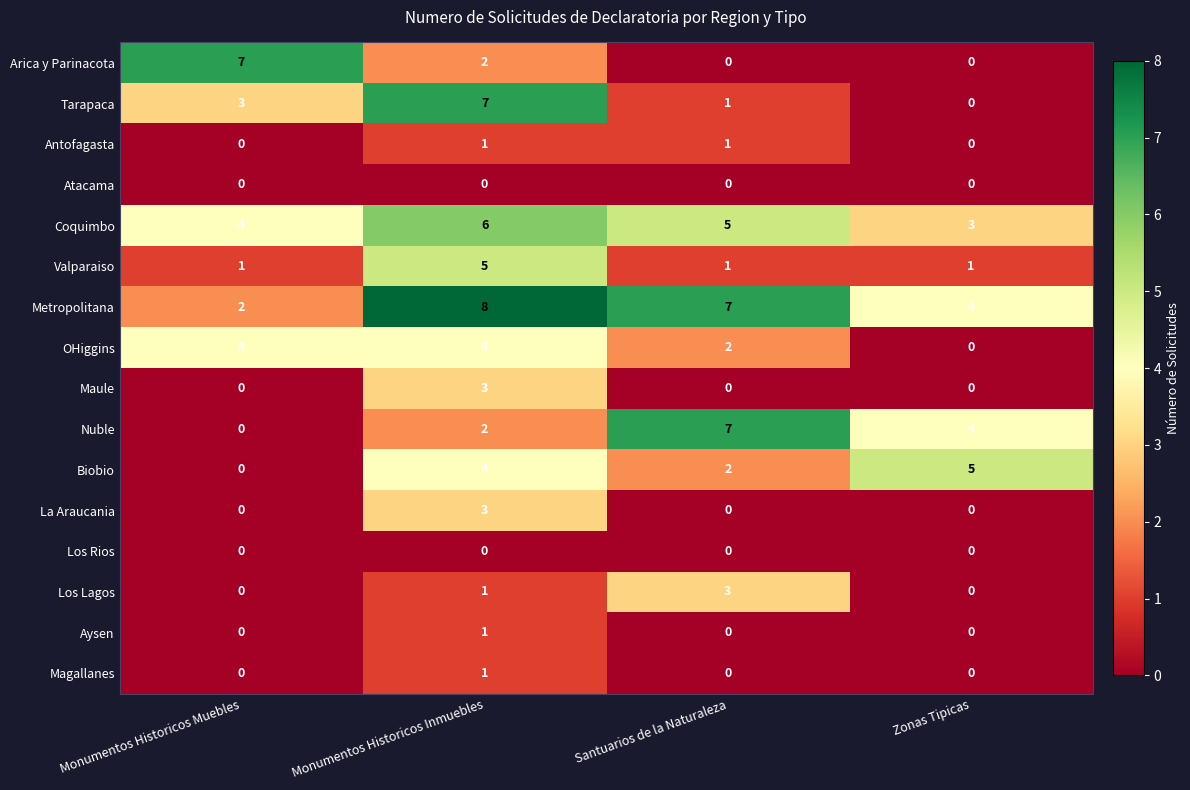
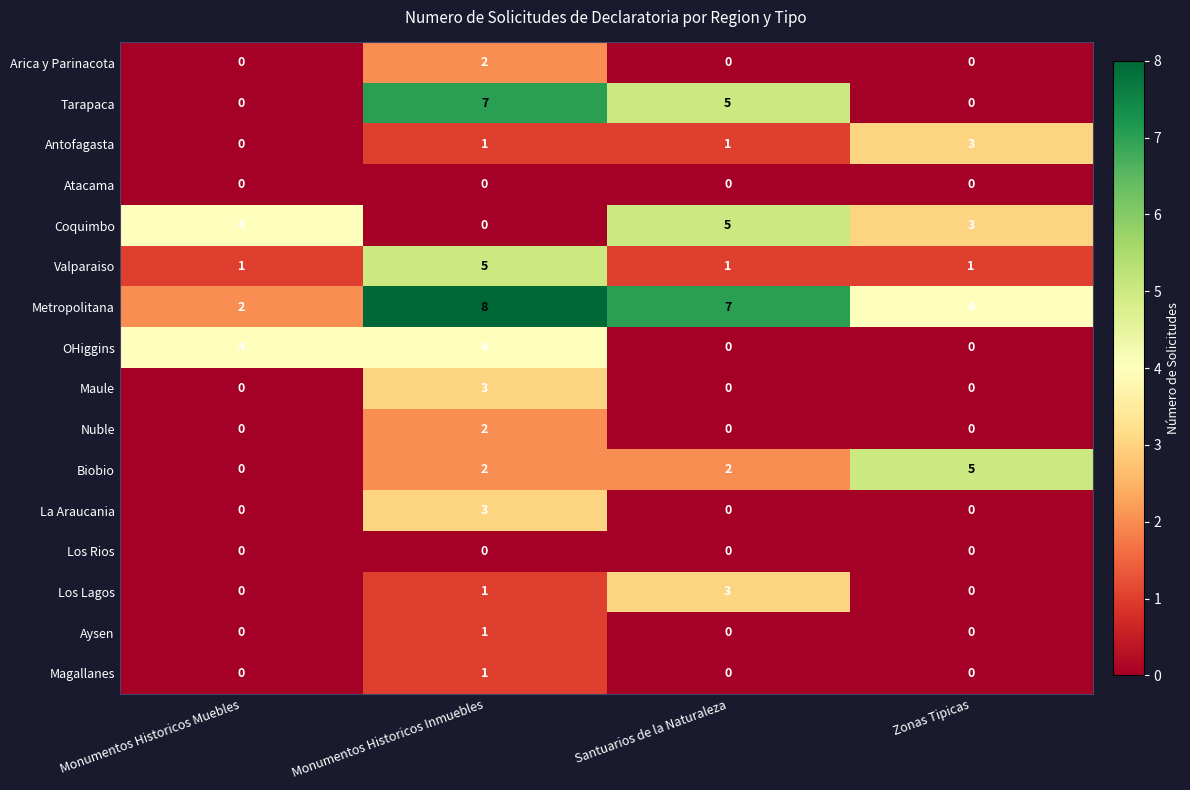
Arica y Parinacota, Monumentos Historicos Muebles: 7 -> 0
Tarapaca, Monumentos Historicos Muebles: 3 -> 0
Tarapaca, Santuarios de la Naturaleza: 1 -> 5
Antofagasta, Zonas Tipicas: 0 -> 3
Coquimbo, Monumentos Historicos Inmuebles: 6 -> 0
OHiggins, Santuarios de la Naturaleza: 2 -> 0
Nuble, Santuarios de la Naturaleza: 7 -> 0
Nuble, Zonas Tipicas: 4 -> 0
Biobio, Monumentos Historicos Inmuebles: 4 -> 2
